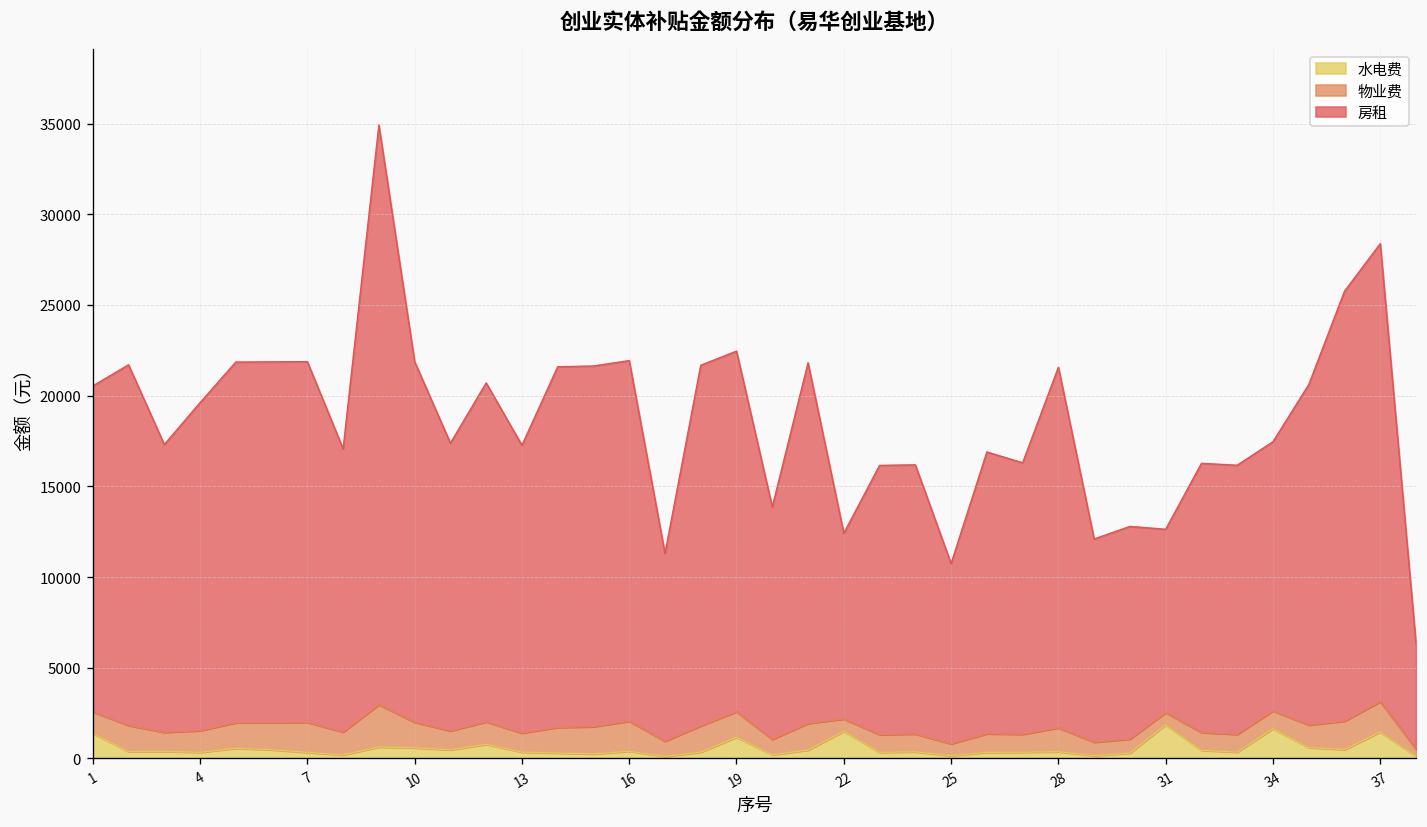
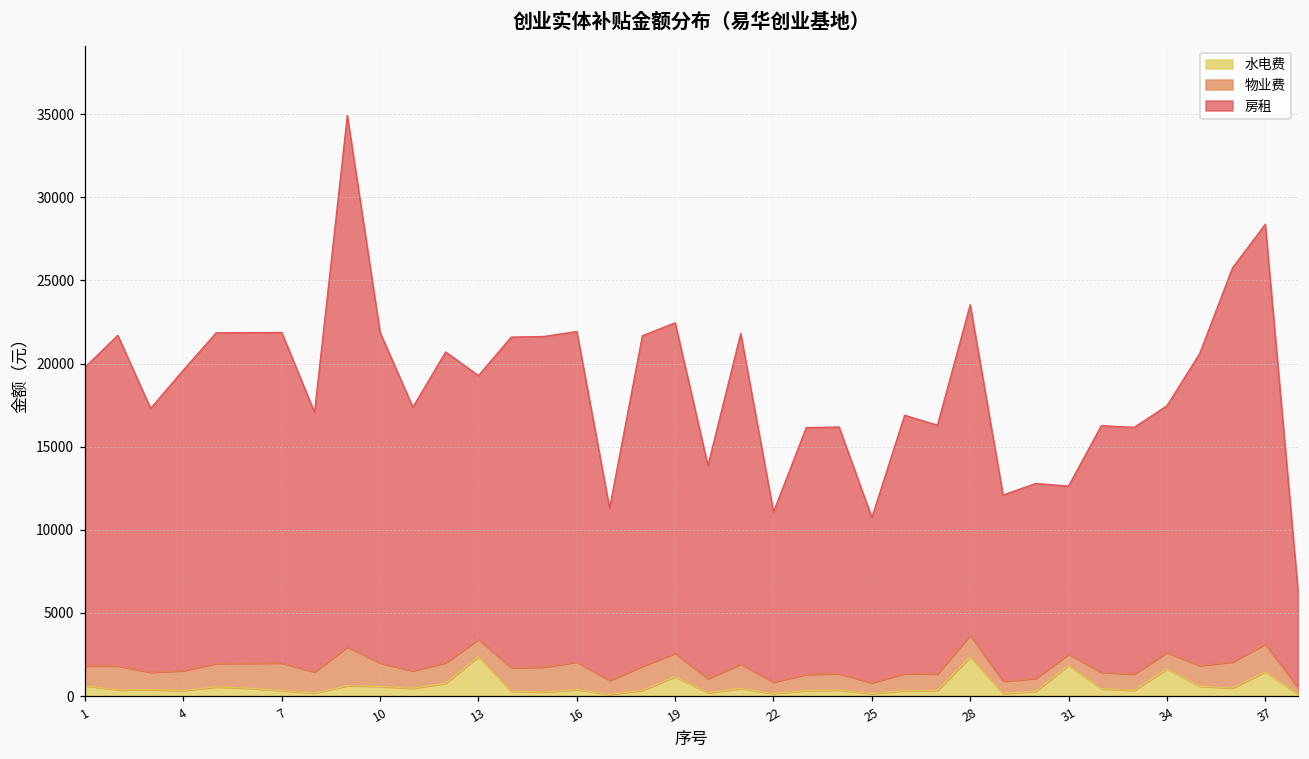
水电费, 1: 1400 -> 600
水电费, 13: 300 -> 2400
水电费, 22: 1500 -> 200
水电费, 28: 400 -> 2300
